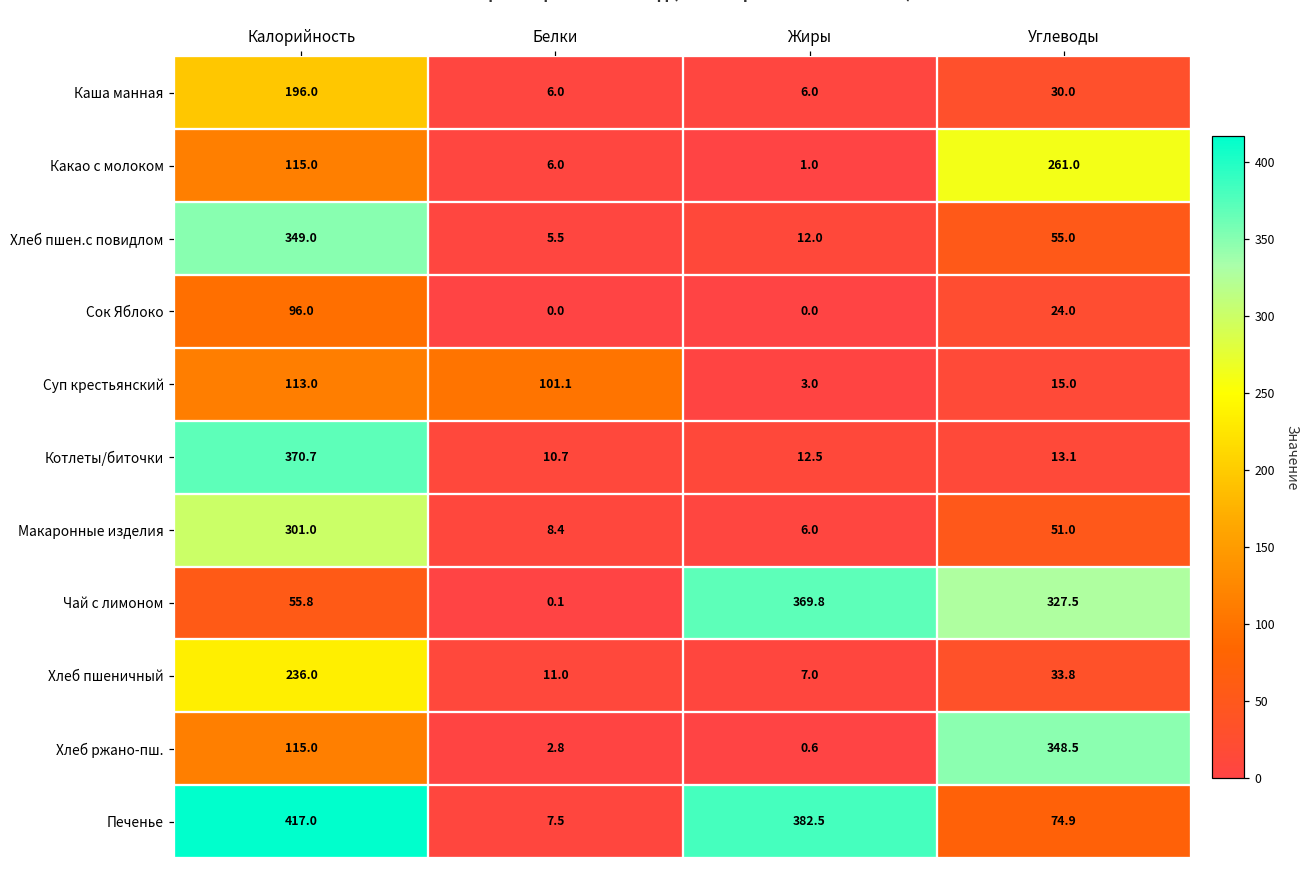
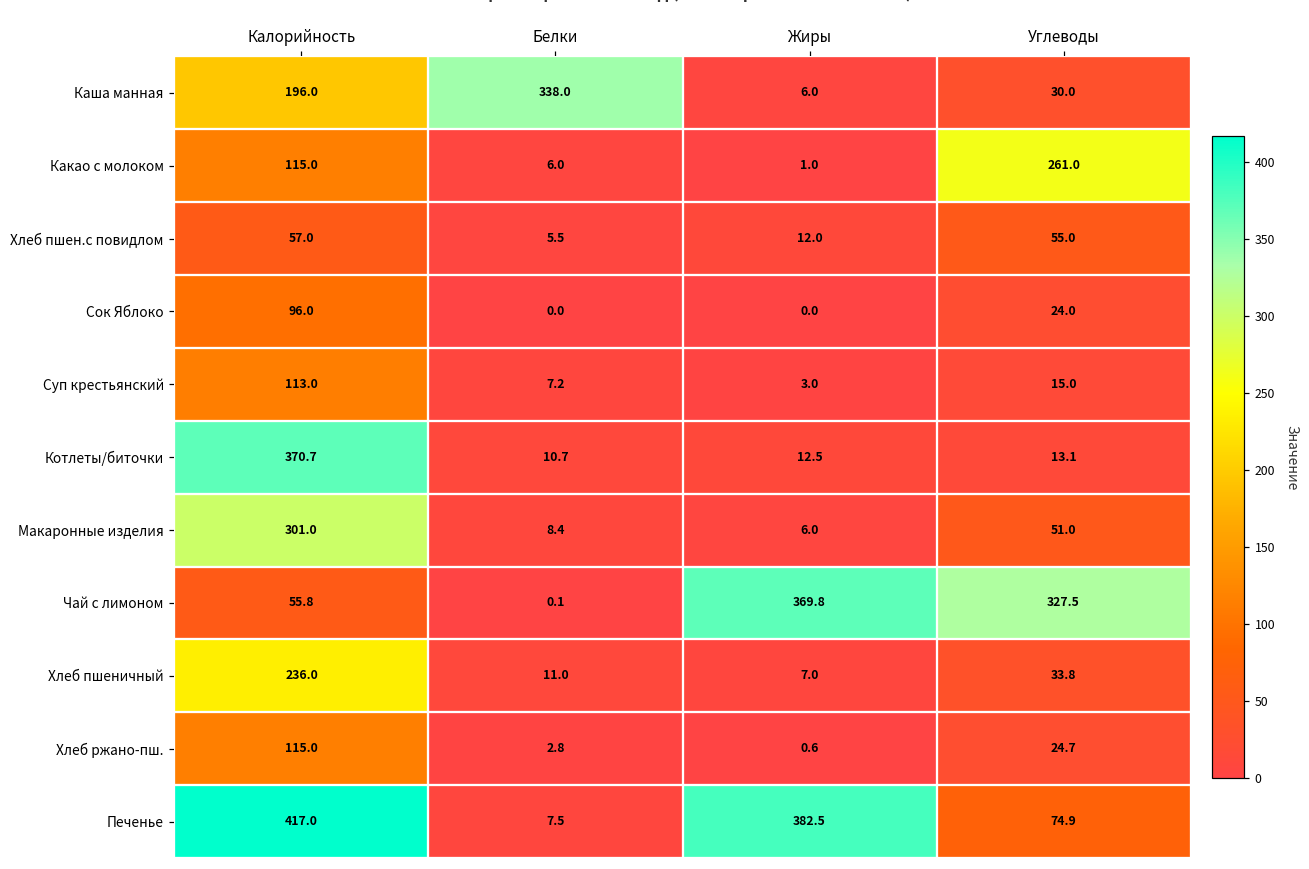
Каша манная, Белки: 6.0 -> 338.0
Хлеб пшен.с повидлом, Калорийность: 349.0 -> 57.0
Суп крестьянский, Белки: 101.1 -> 7.2
Хлеб ржано-пш., Углеводы: 348.5 -> 24.7
